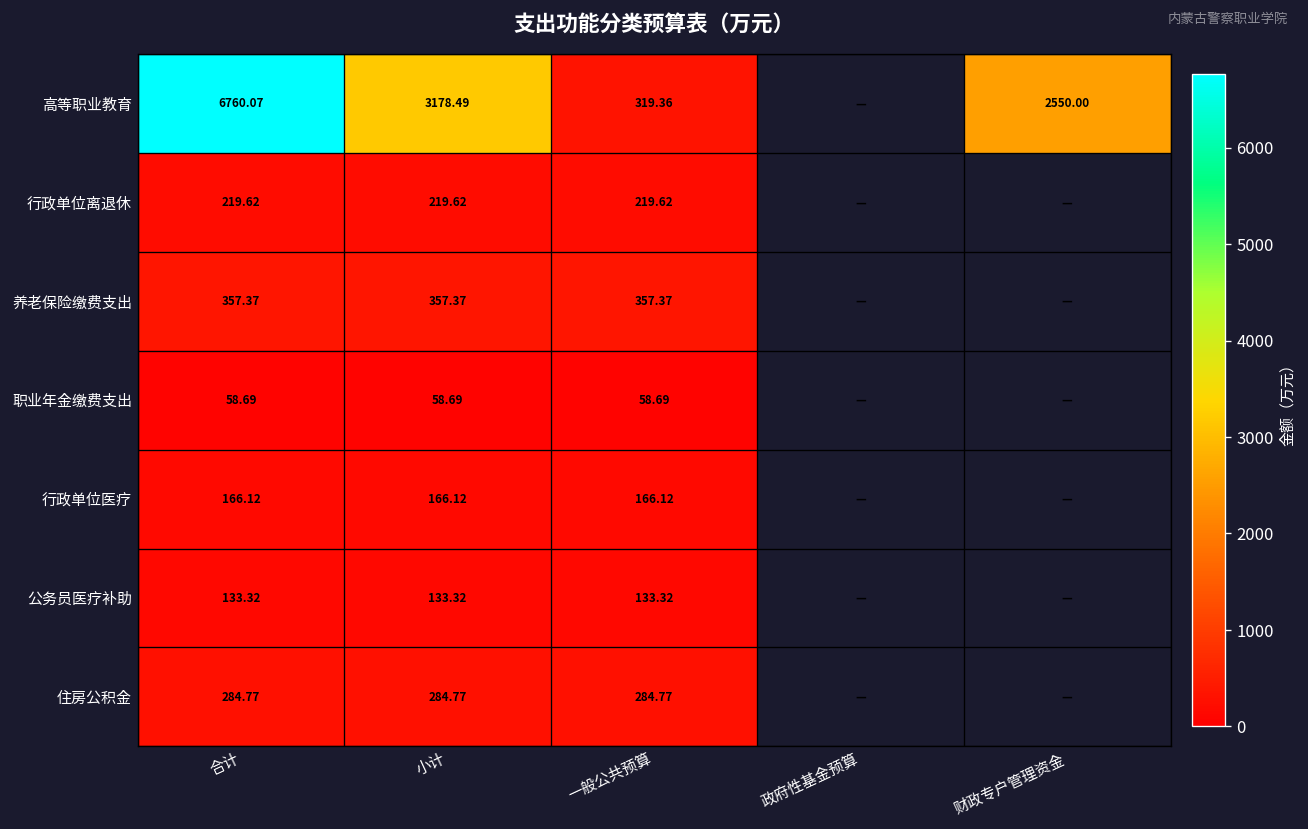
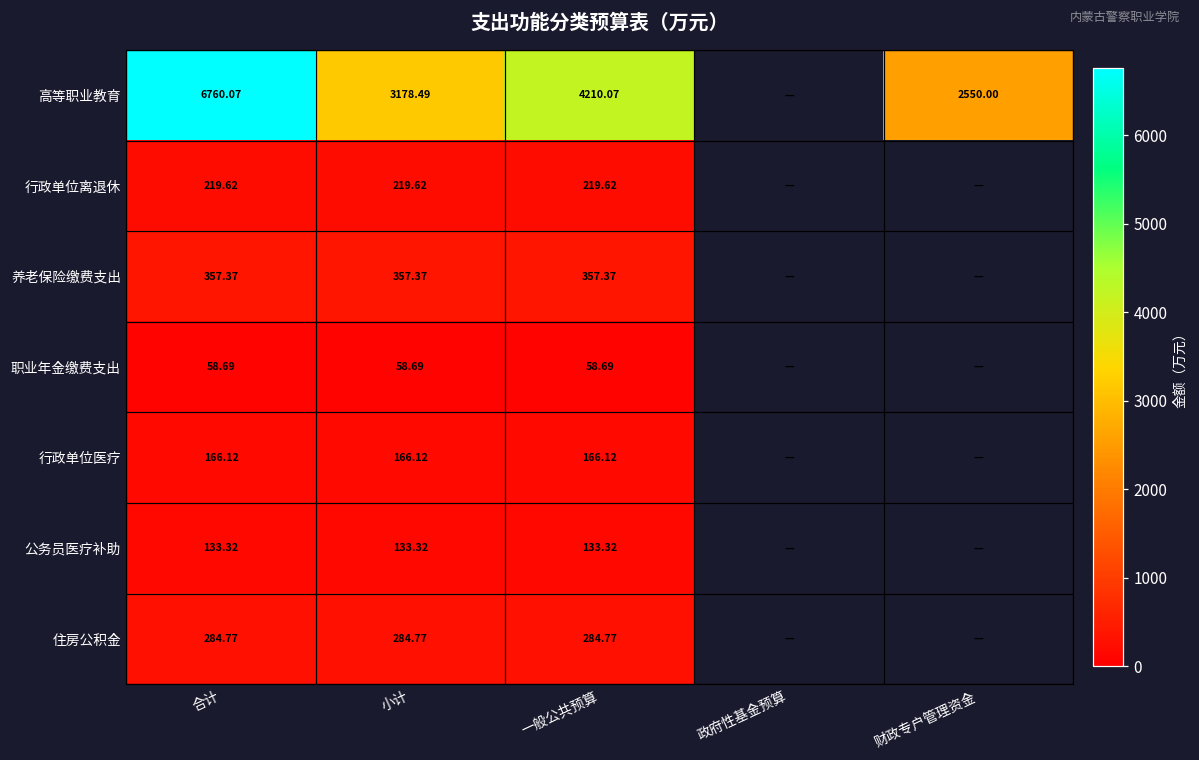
高等职业教育, 一般公共预算: 319.36 -> 4210.07
